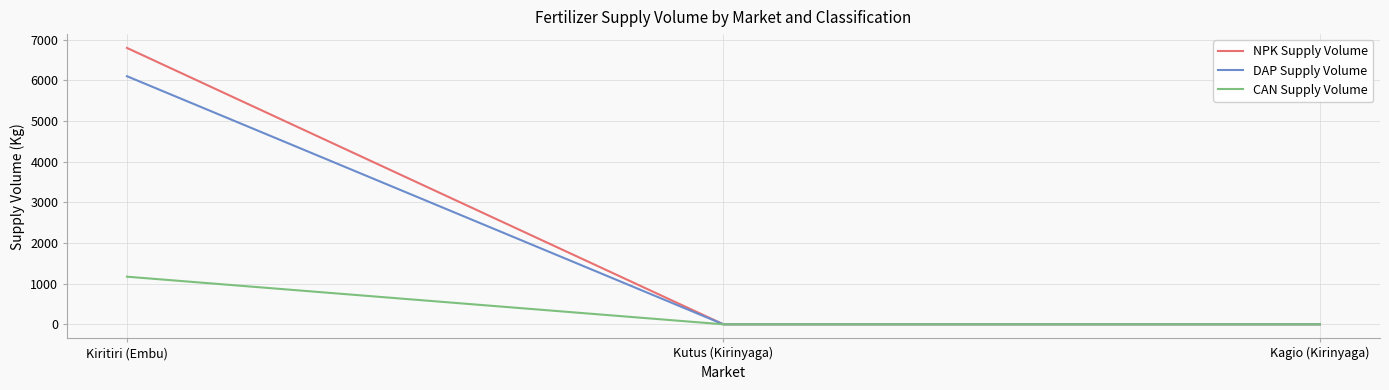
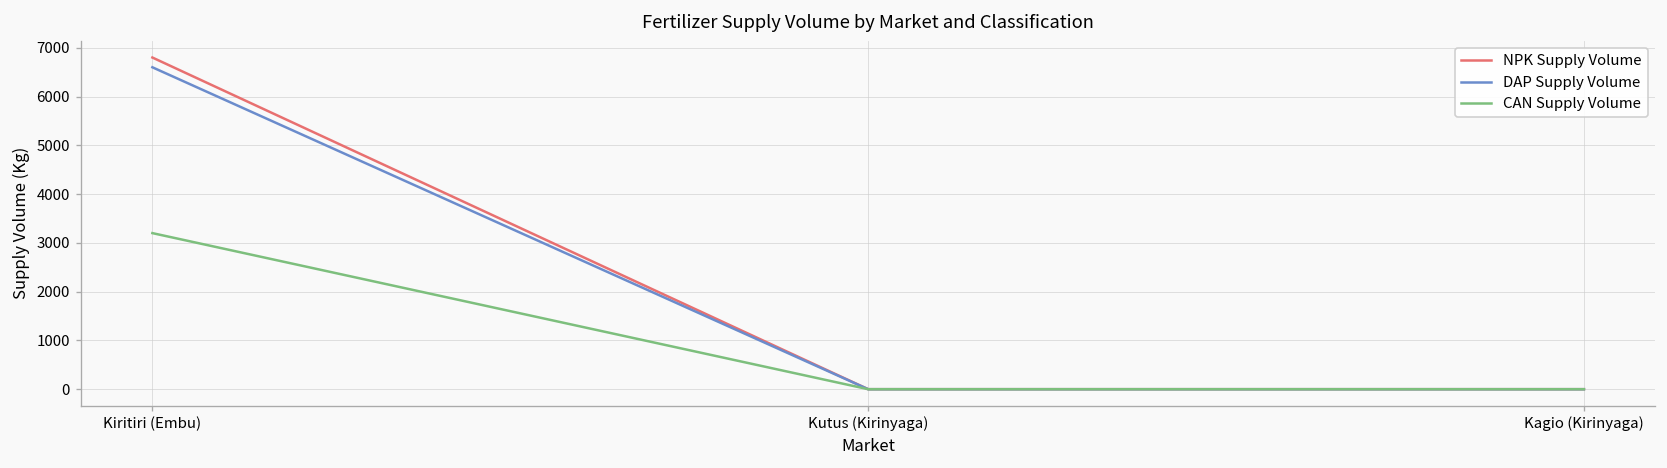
DAP Supply Volume, Kiritiri (Embu): 6100 -> 6600
CAN Supply Volume, Kiritiri (Embu): 1200 -> 3200
